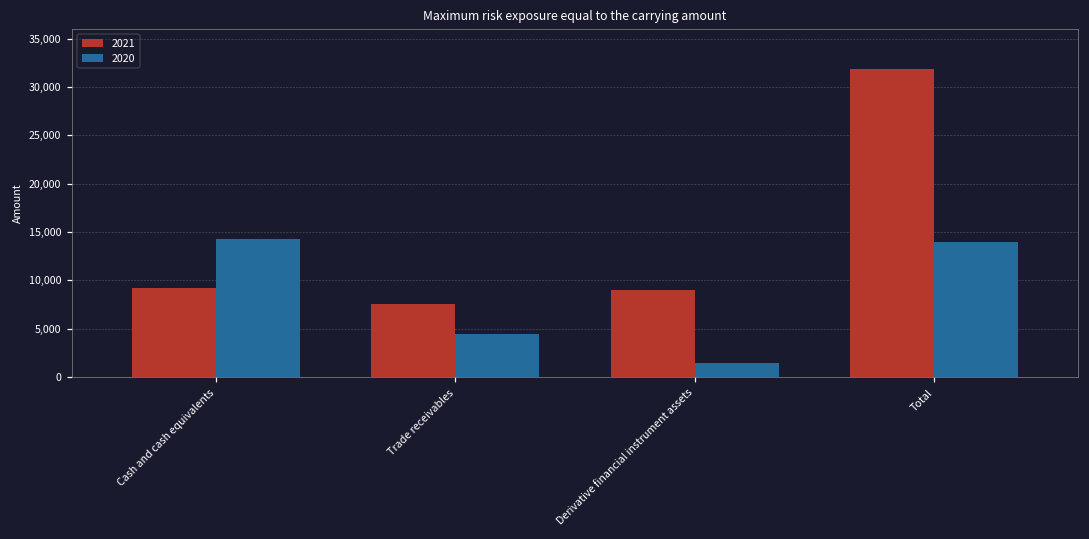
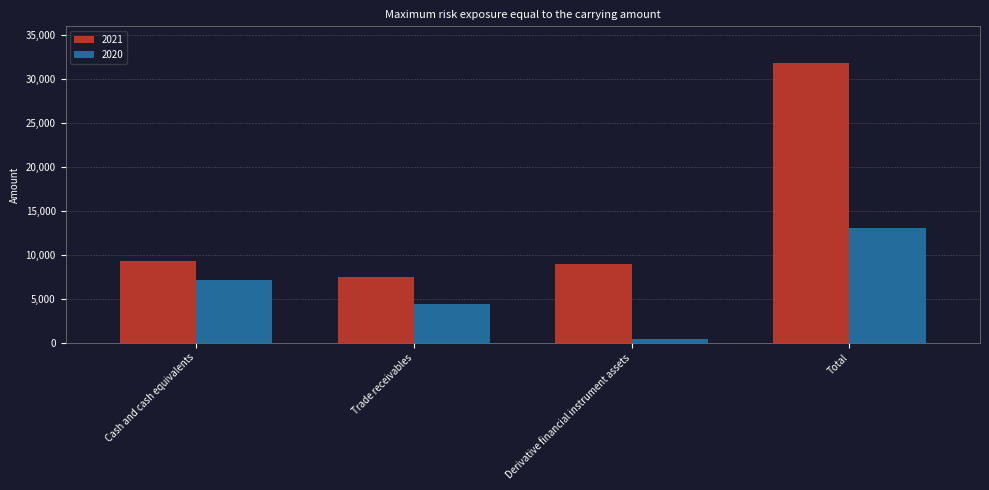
2020, Cash and cash equivalents: 14,000 -> 7,000
2020, Derivative financial instrument assets: 1,000 -> 0
2020, Total: 14,000 -> 13,000
